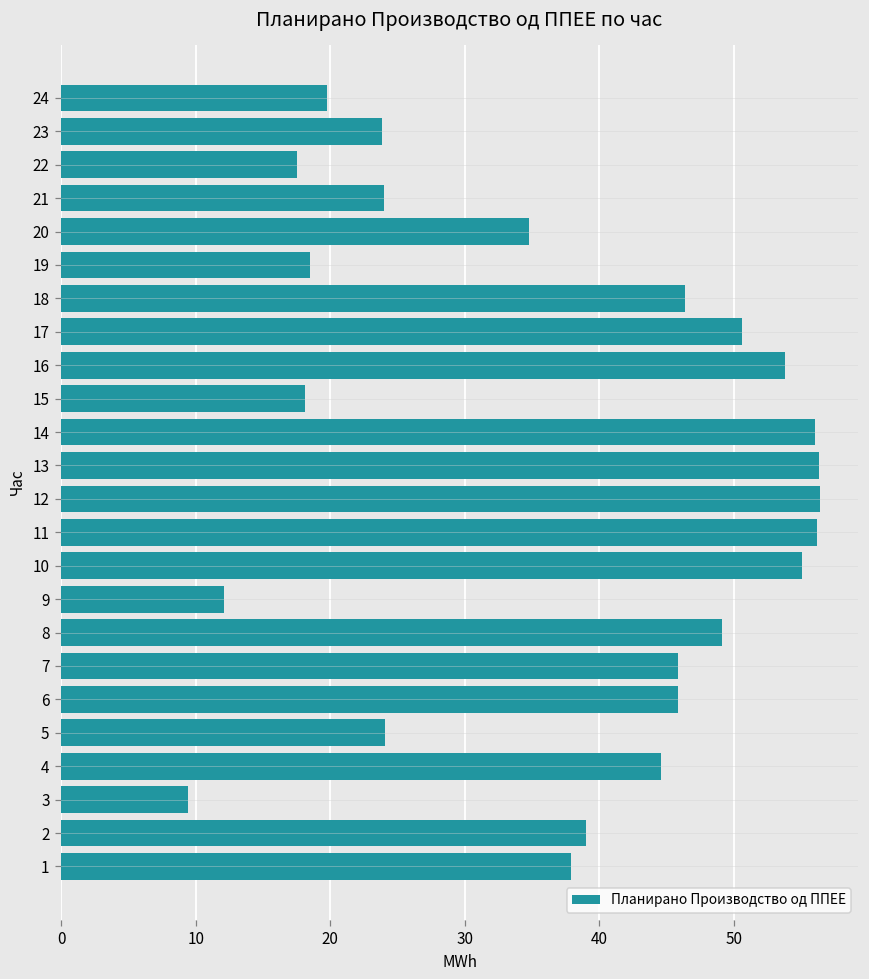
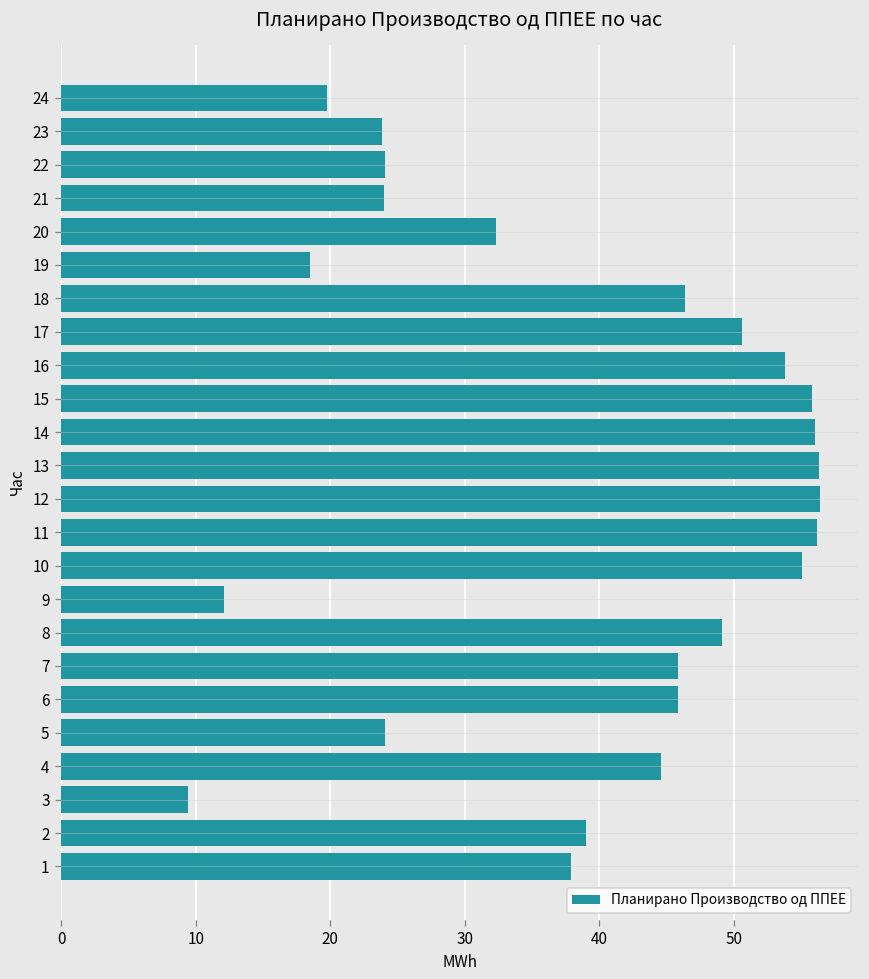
22: 17.6 -> 24.1
20: 34.8 -> 32.3
15: 18.1 -> 55.8
